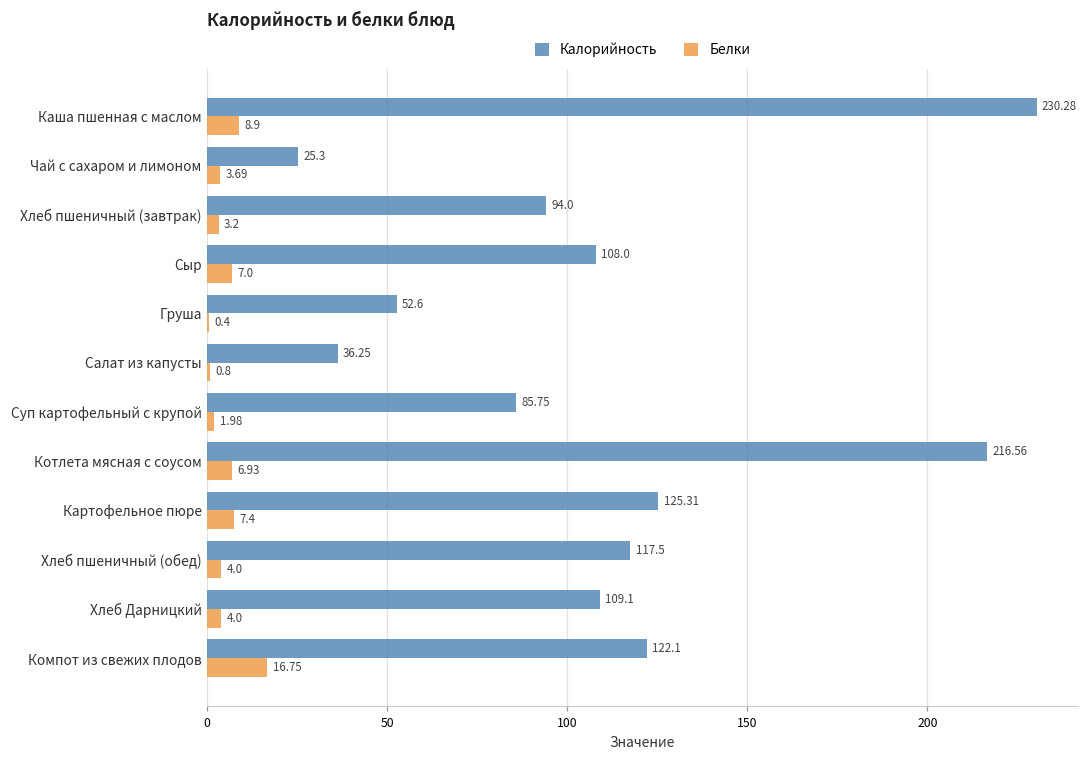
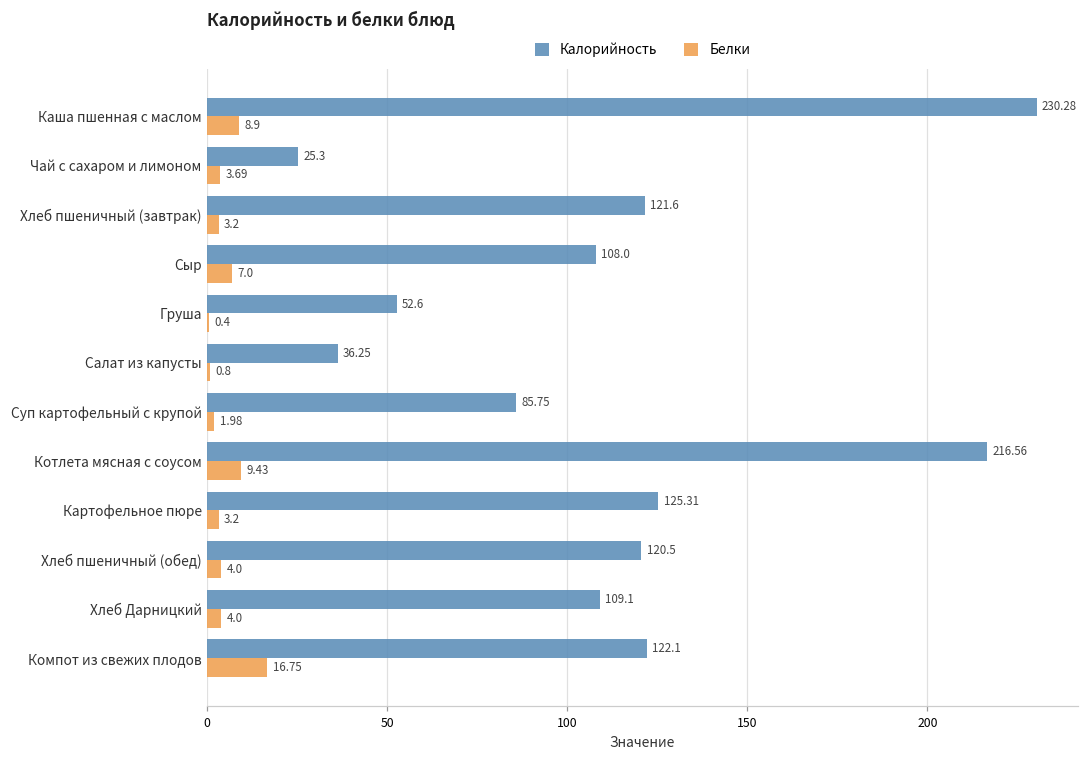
Калорийность, Хлеб пшеничный (завтрак): 94.0 -> 121.6
Белки, Котлета мясная с соусом: 6.93 -> 9.43
Белки, Картофельное пюре: 7.4 -> 3.2
Калорийность, Хлеб пшеничный (обед): 117.5 -> 120.5
